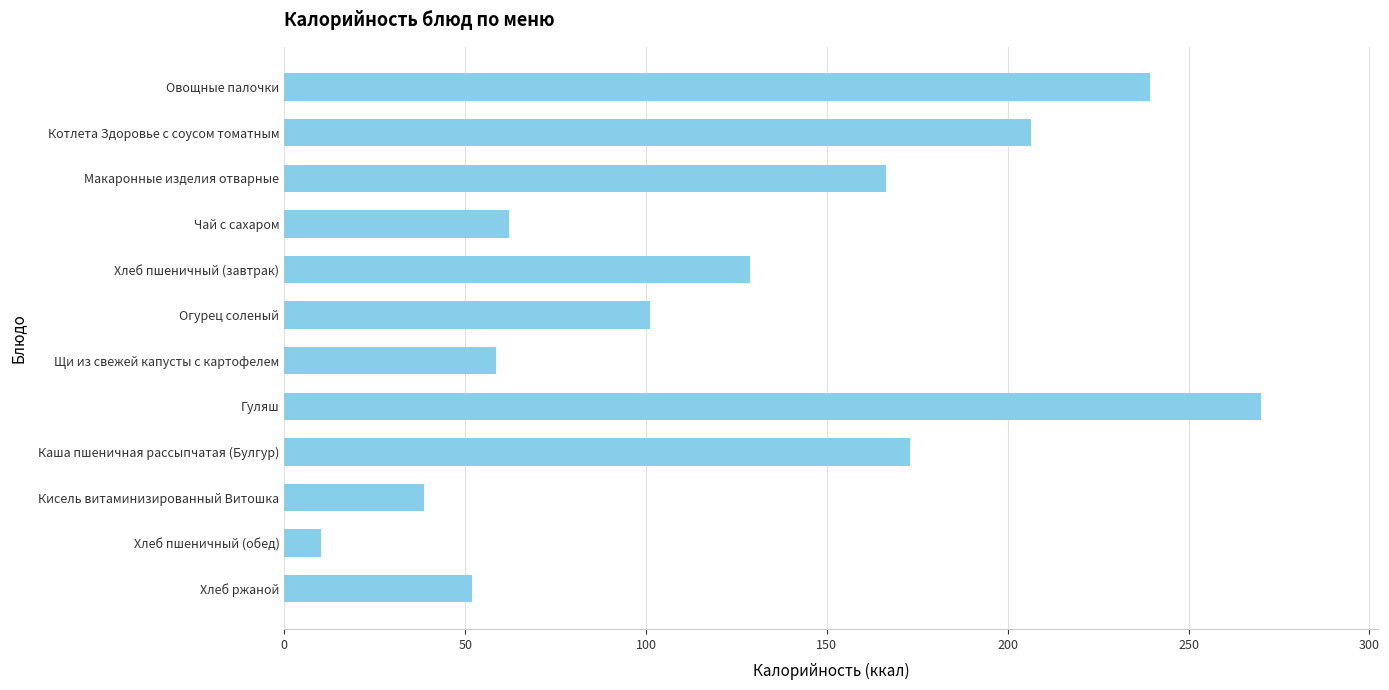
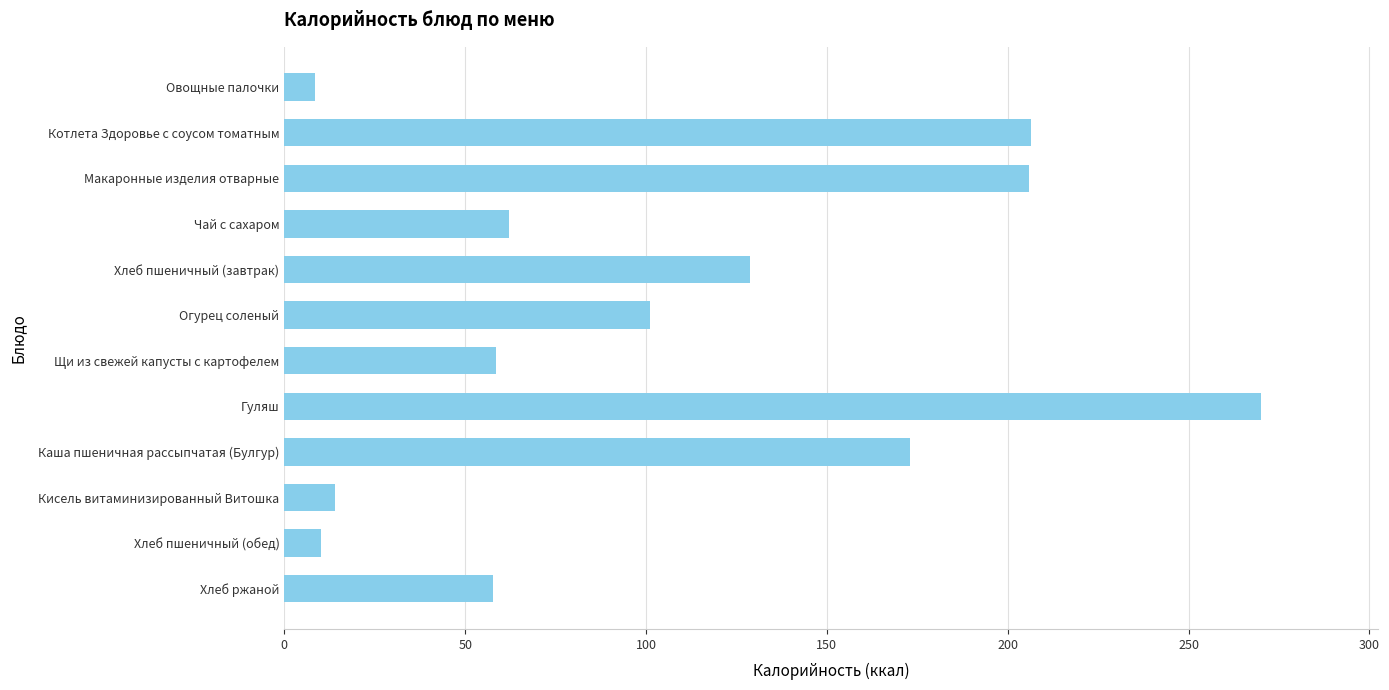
Овощные палочки: 239 -> 8
Макаронные изделия отварные: 166 -> 206
Кисель витаминизированный Витошка: 39 -> 14
Хлеб ржаной: 52 -> 58
